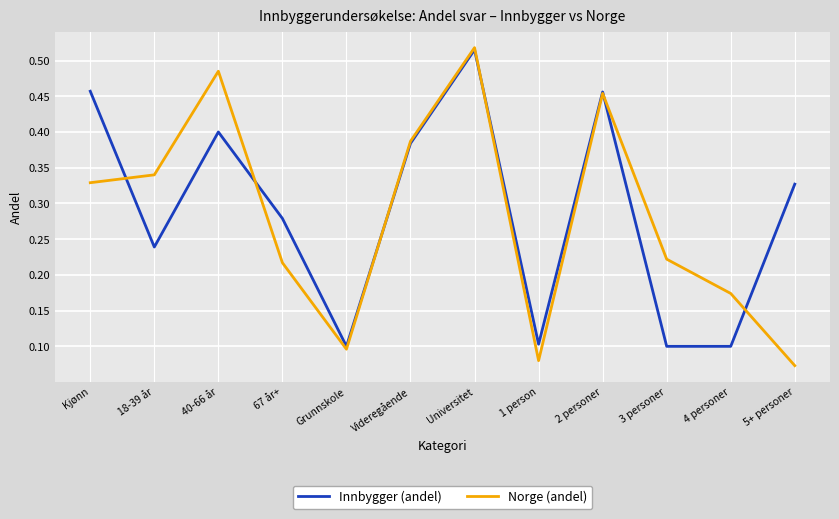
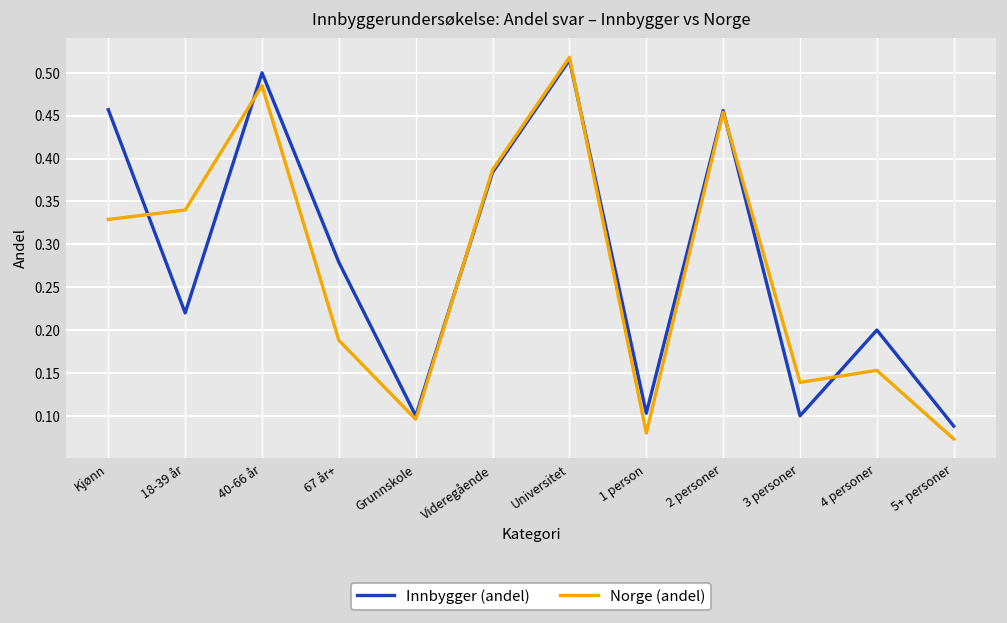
Innbygger (andel), 18-39 år: 0.24 -> 0.22
Innbygger (andel), 40-66 år: 0.4 -> 0.5
Norge (andel), 67 år+: 0.22 -> 0.19
Norge (andel), 3 personer: 0.22 -> 0.14
Innbygger (andel), 4 personer: 0.1 -> 0.2
Norge (andel), 4 personer: 0.17 -> 0.15
Innbygger (andel), 5+ personer: 0.33 -> 0.09
